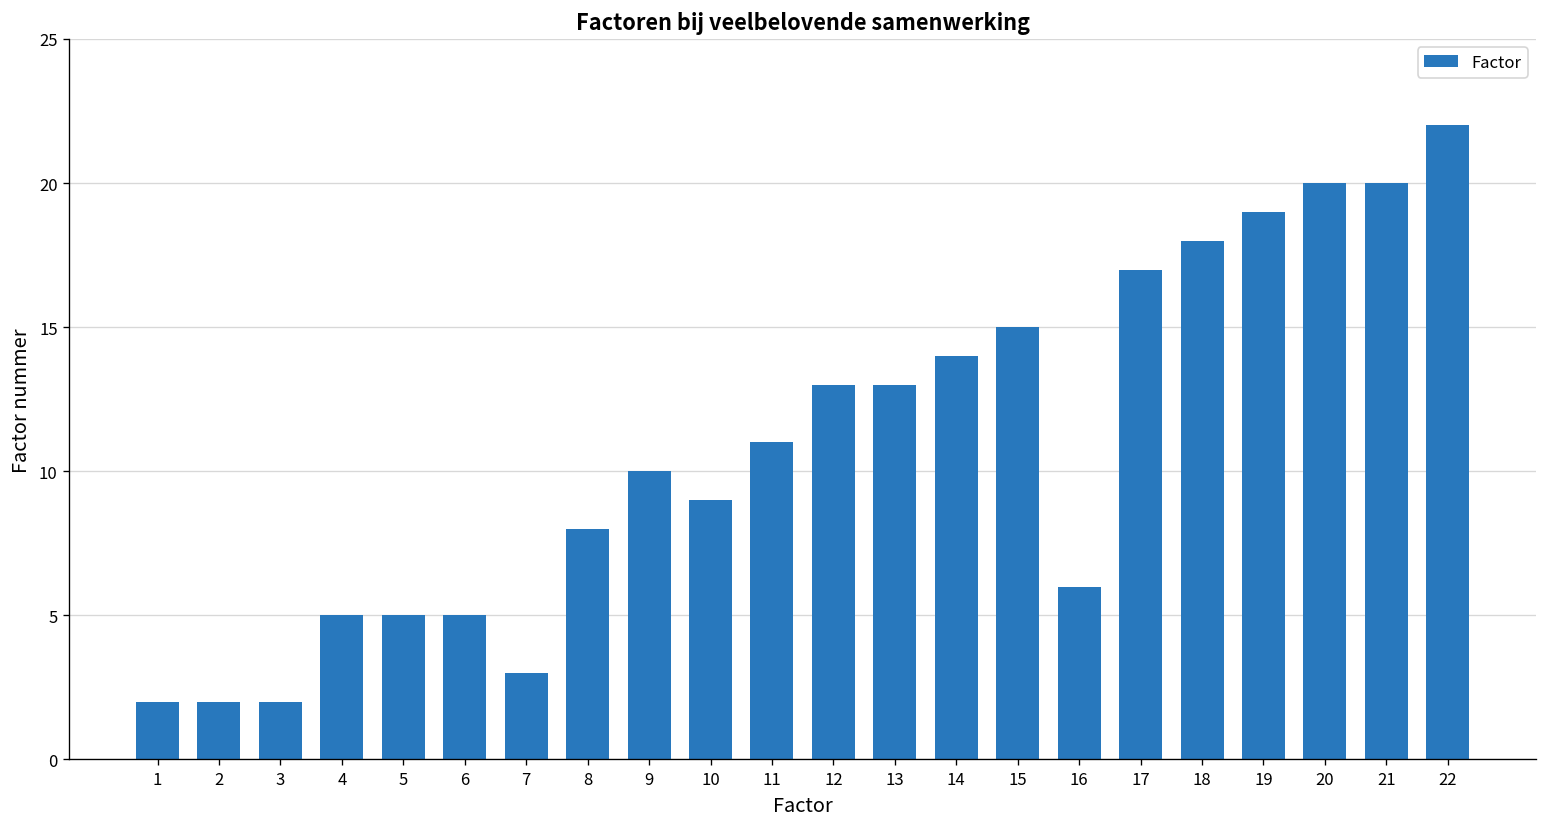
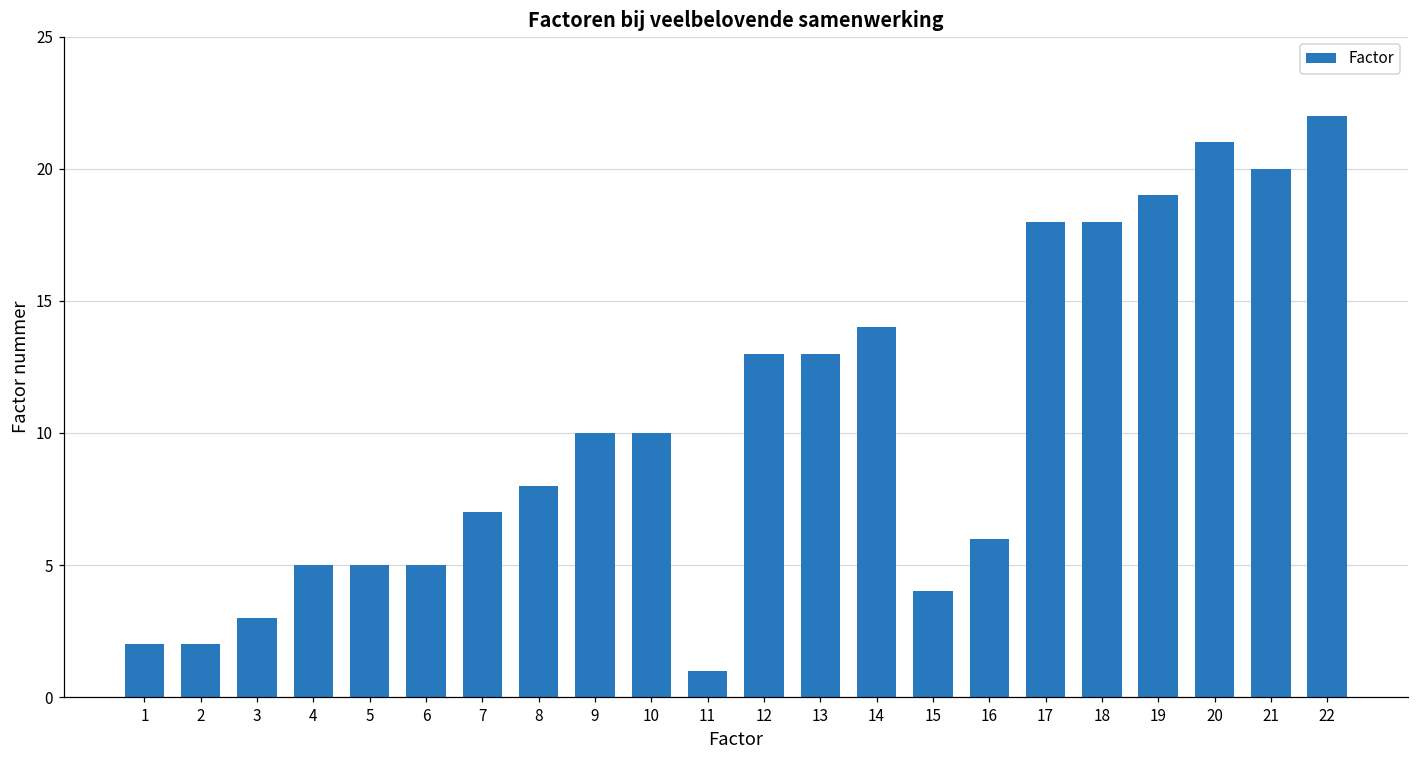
3: 2 -> 3
7: 3 -> 7
10: 9 -> 10
11: 11 -> 1
15: 15 -> 4
17: 17 -> 18
20: 20 -> 21
